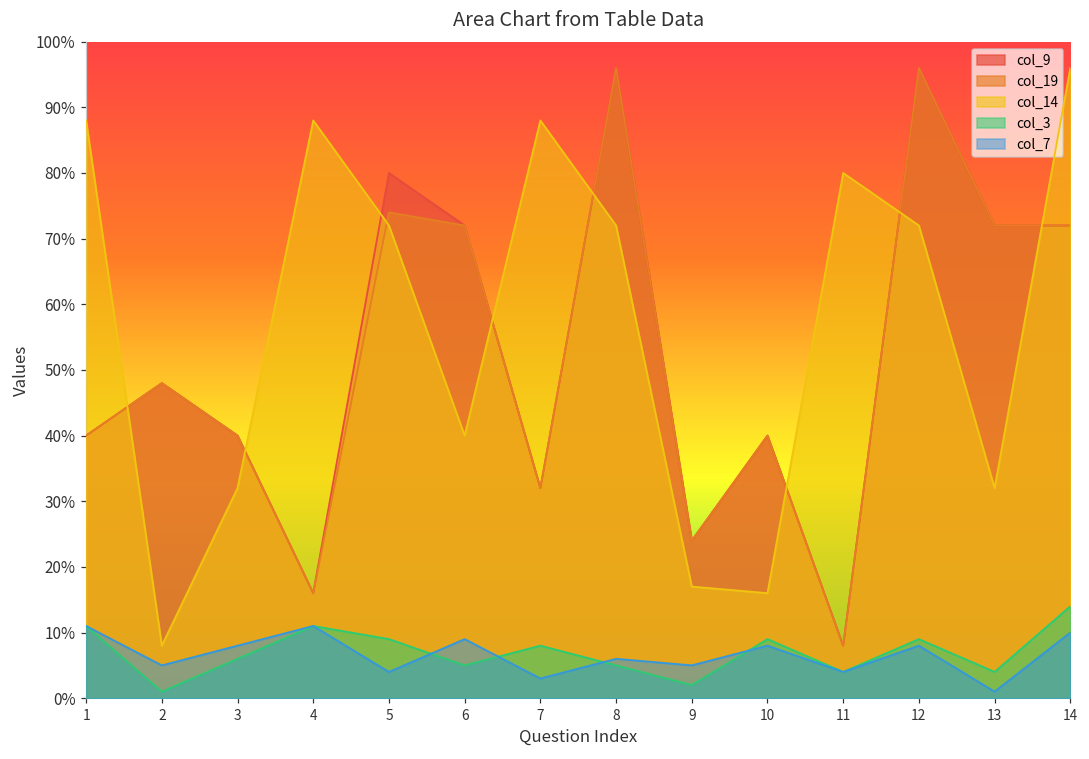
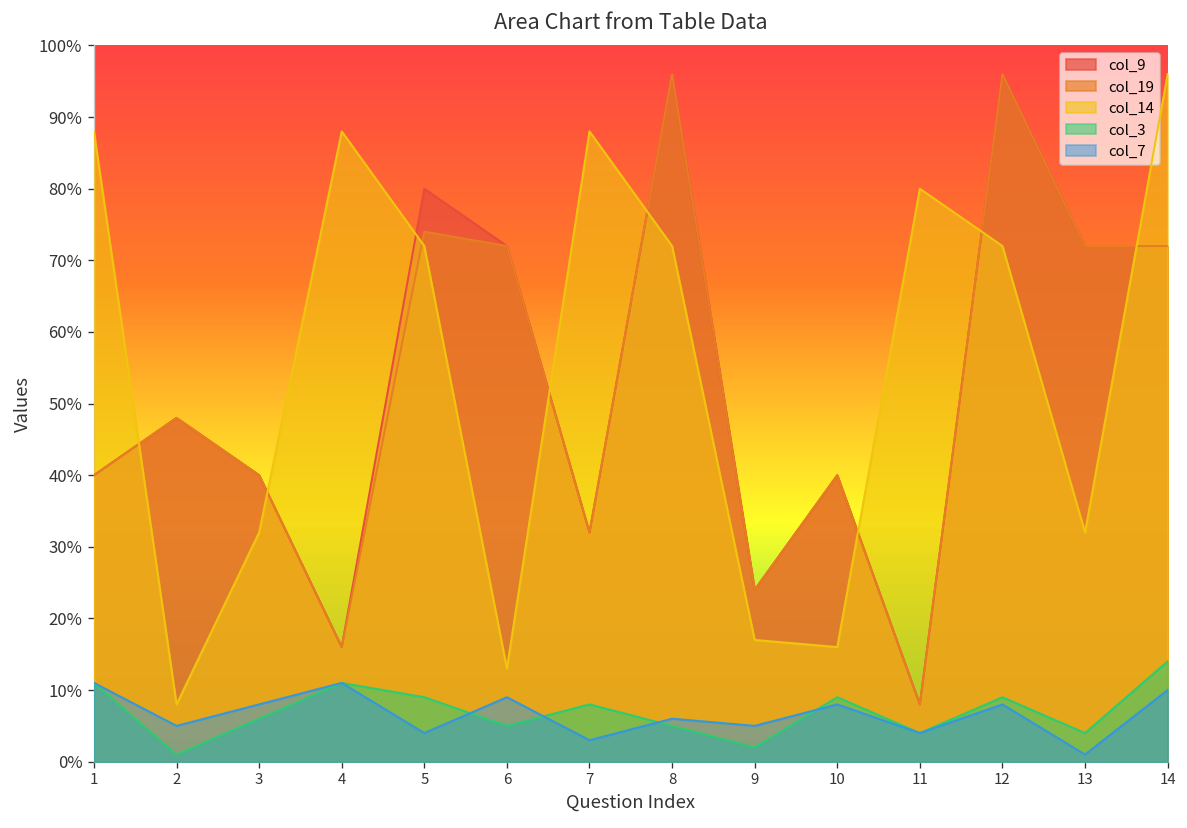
col_14, 6: 40% -> 13%
